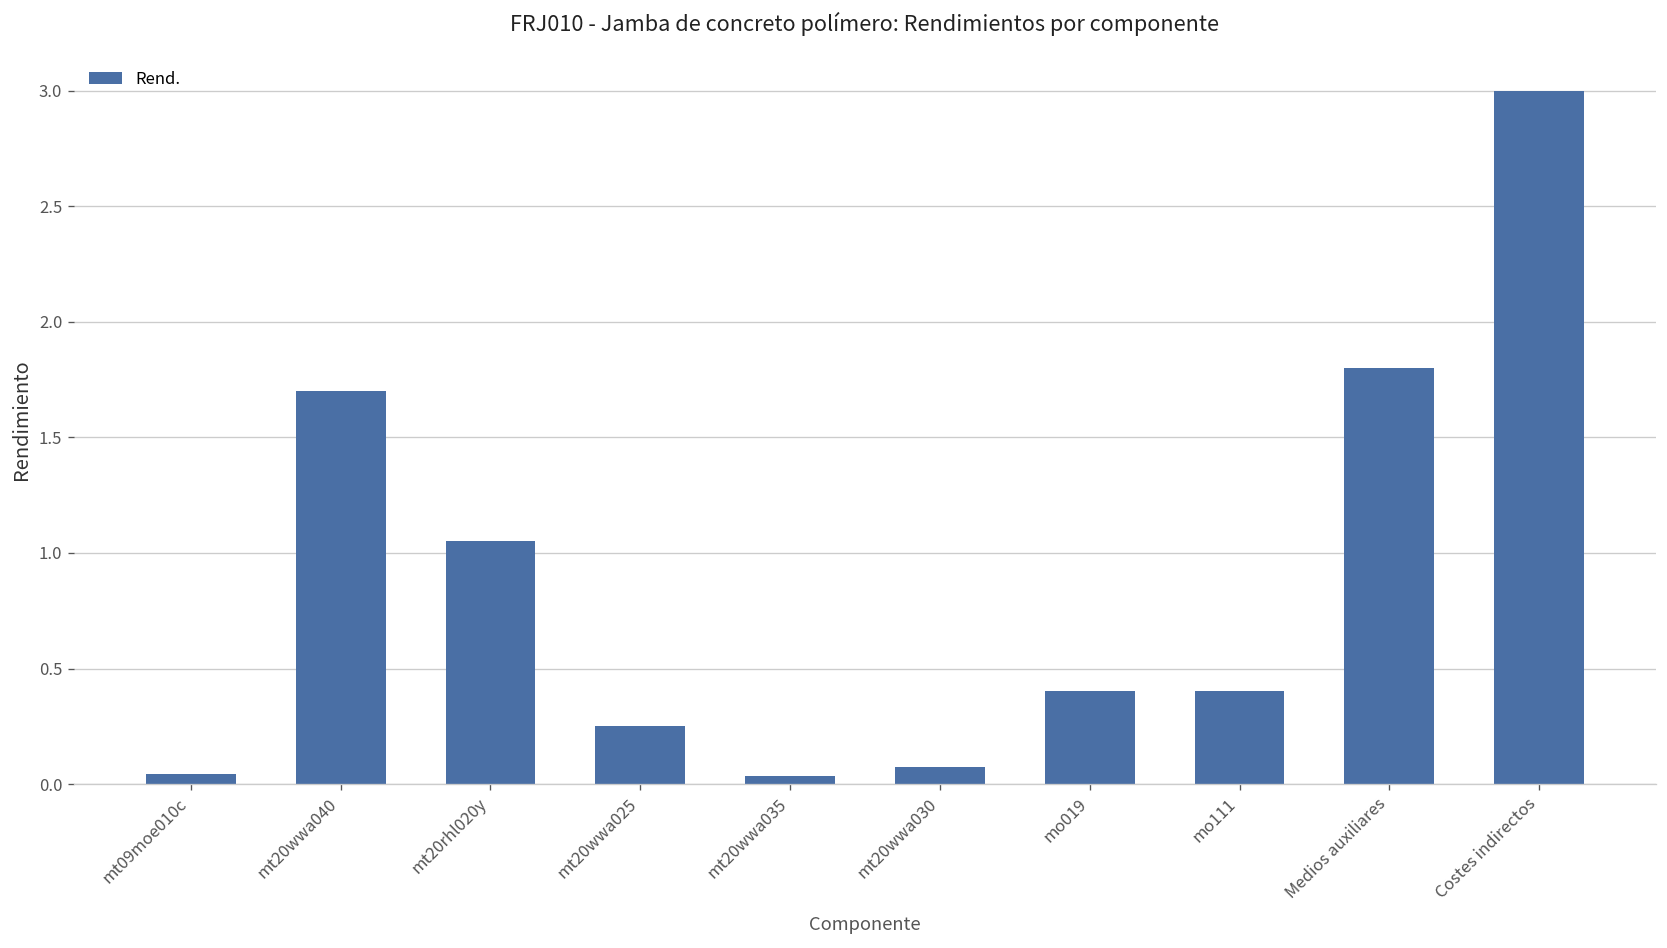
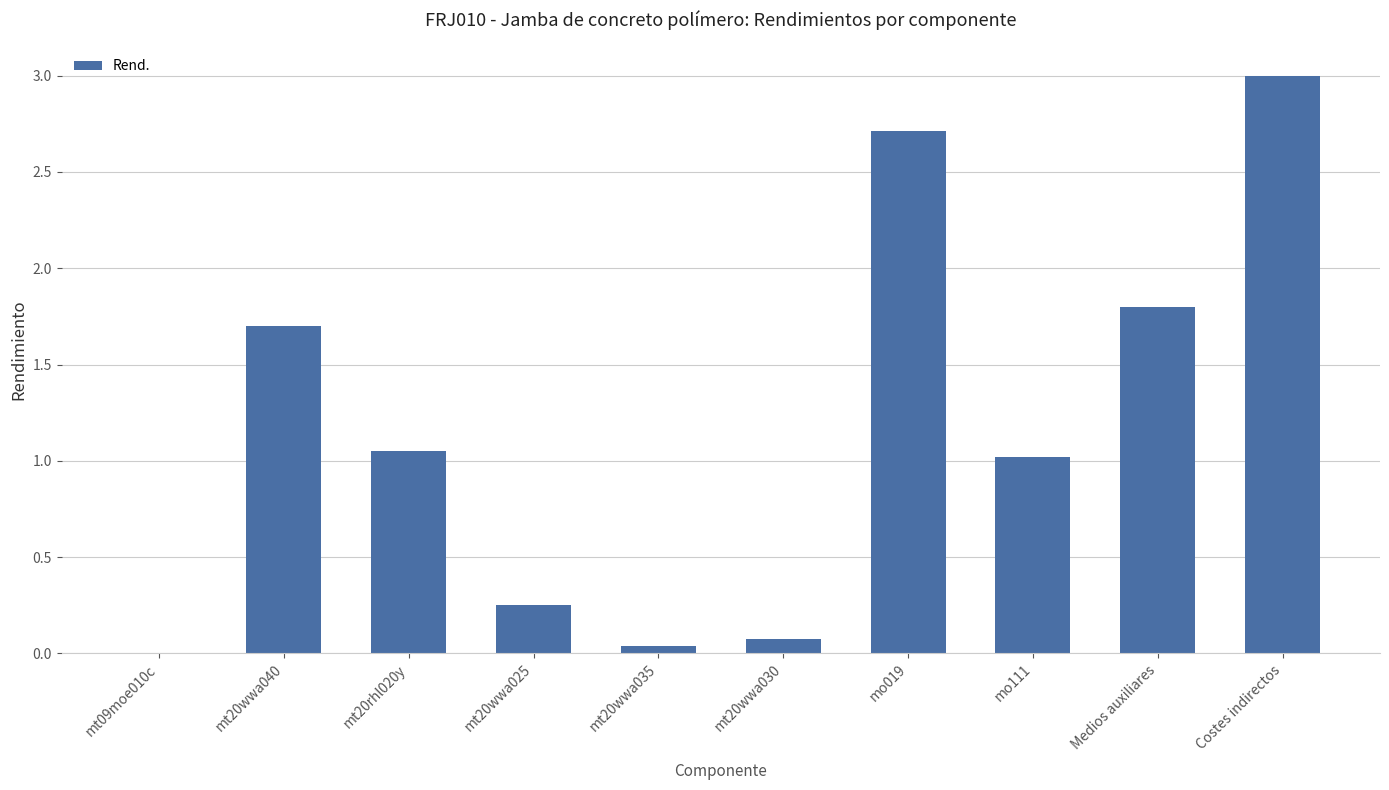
mt09moe010c: 0.05 -> 0.00
mo019: 0.40 -> 2.71
mo111: 0.40 -> 1.02
